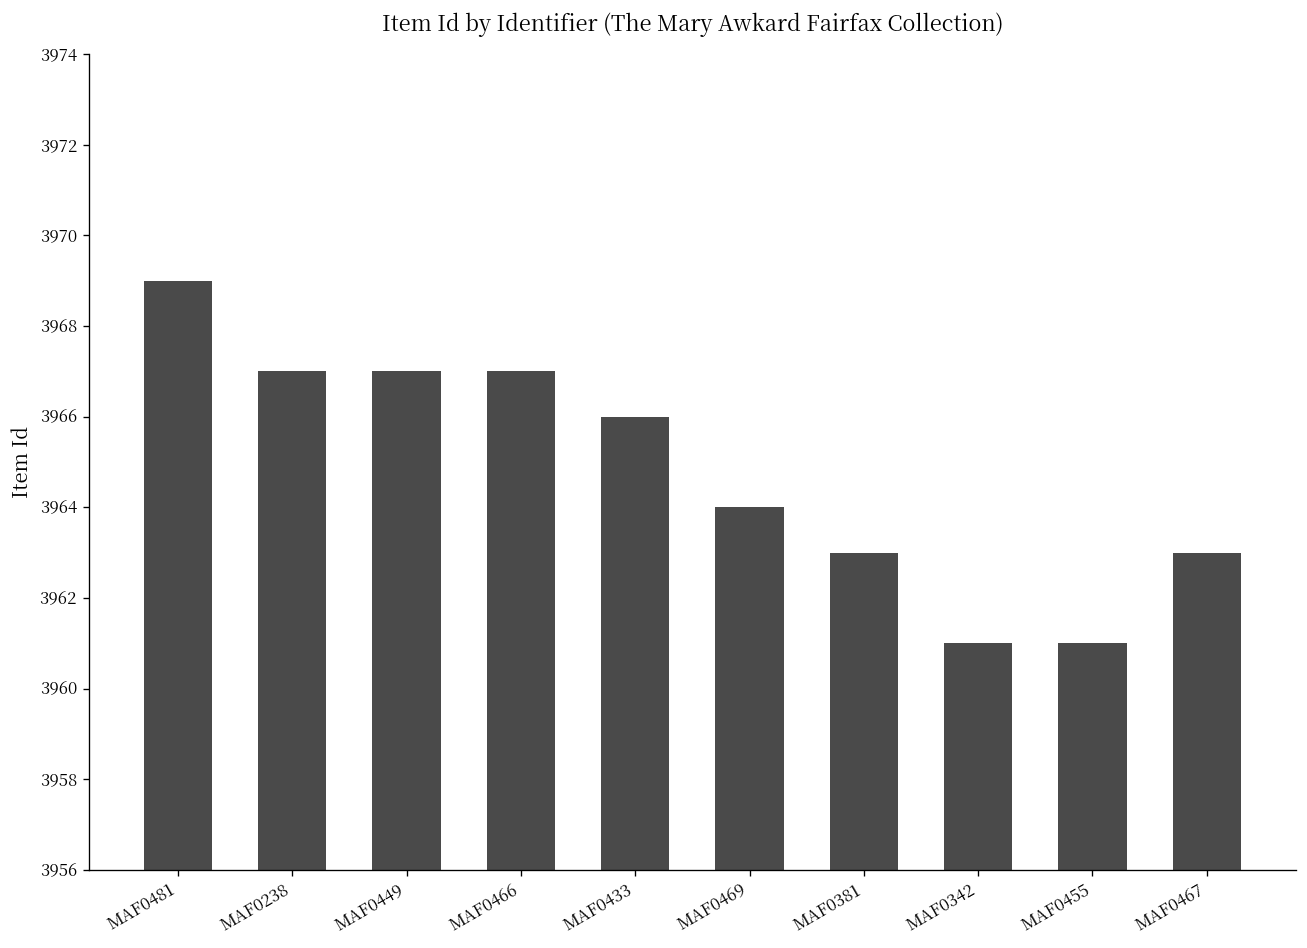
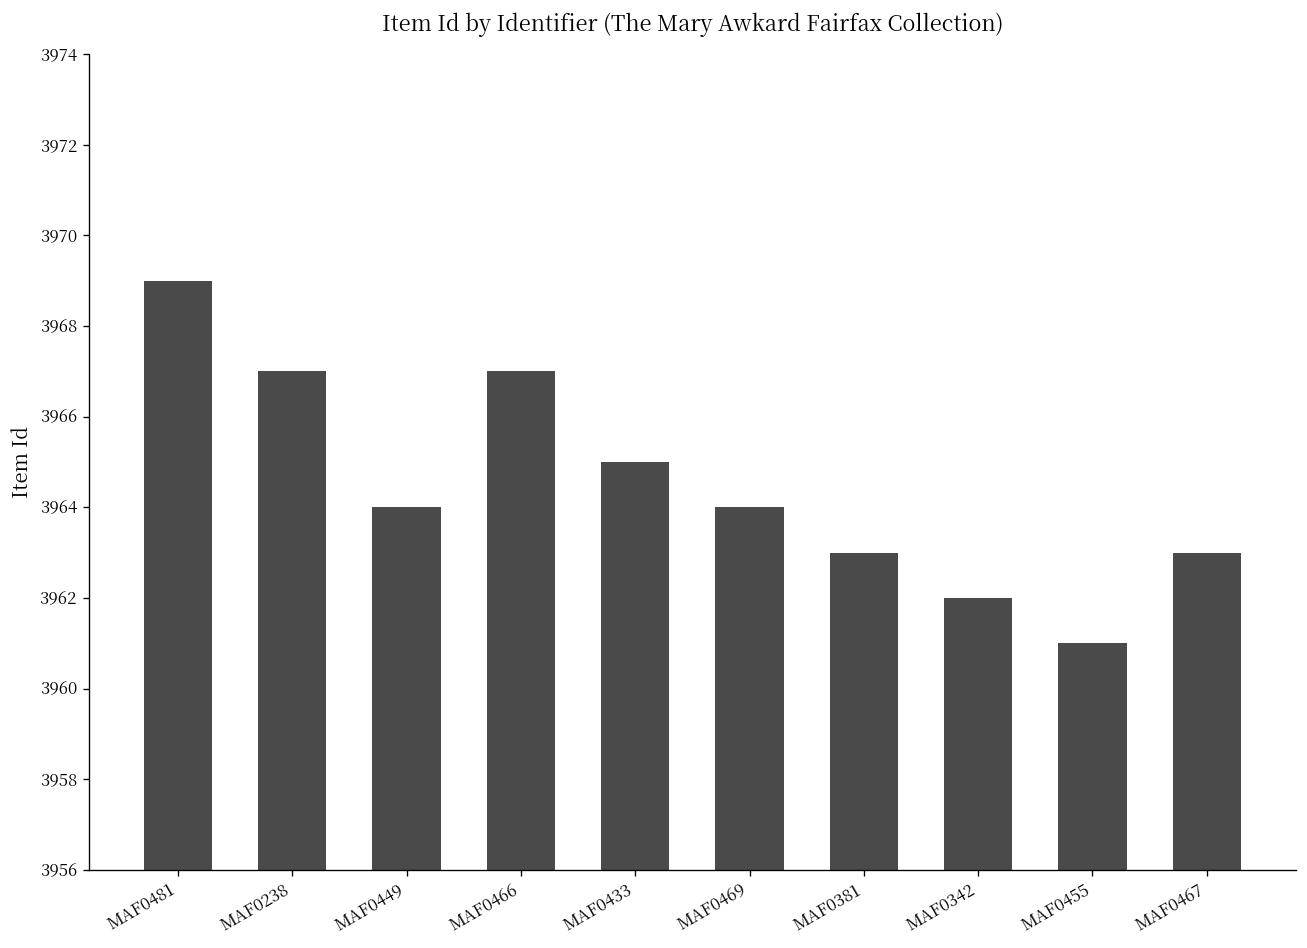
MAF0449: 3967 -> 3964
MAF0433: 3966 -> 3965
MAF0342: 3961 -> 3962
